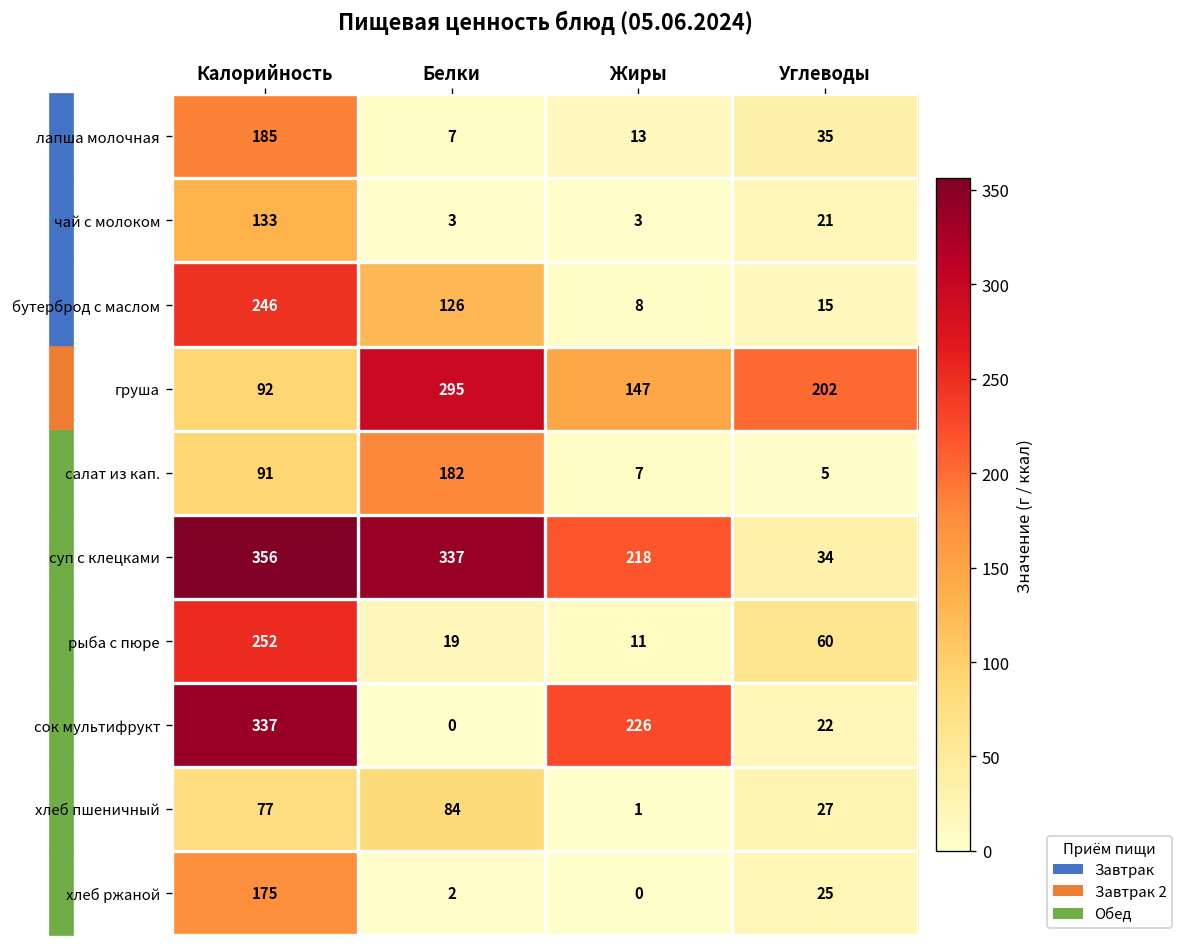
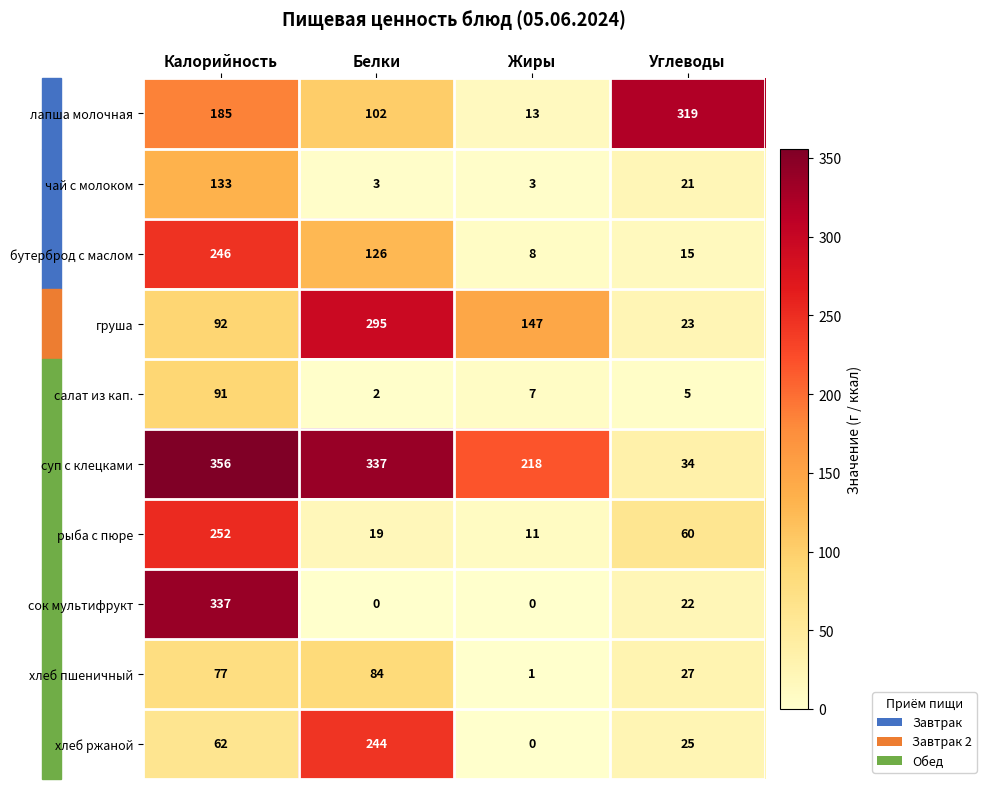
лапша молочная, Белки: 7 -> 102
лапша молочная, Углеводы: 35 -> 319
груша, Углеводы: 202 -> 23
салат из кап., Белки: 182 -> 2
сок мультифрукт, Жиры: 226 -> 0
хлеб ржаной, Калорийность: 175 -> 62
хлеб ржаной, Белки: 2 -> 244
